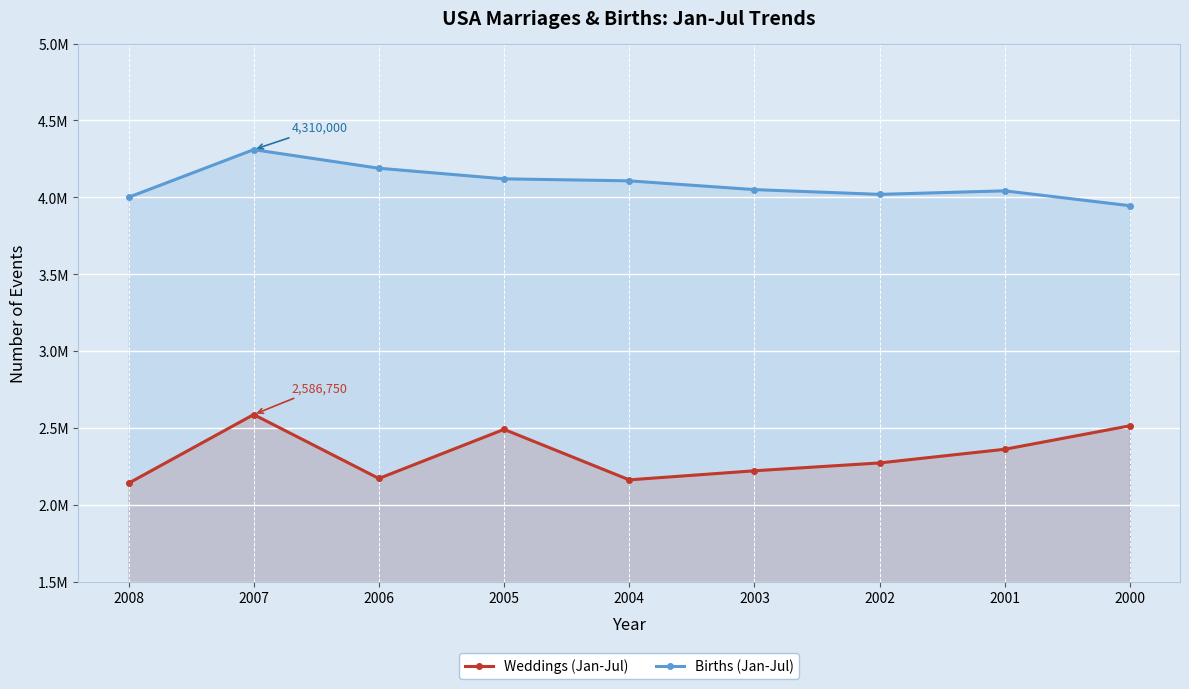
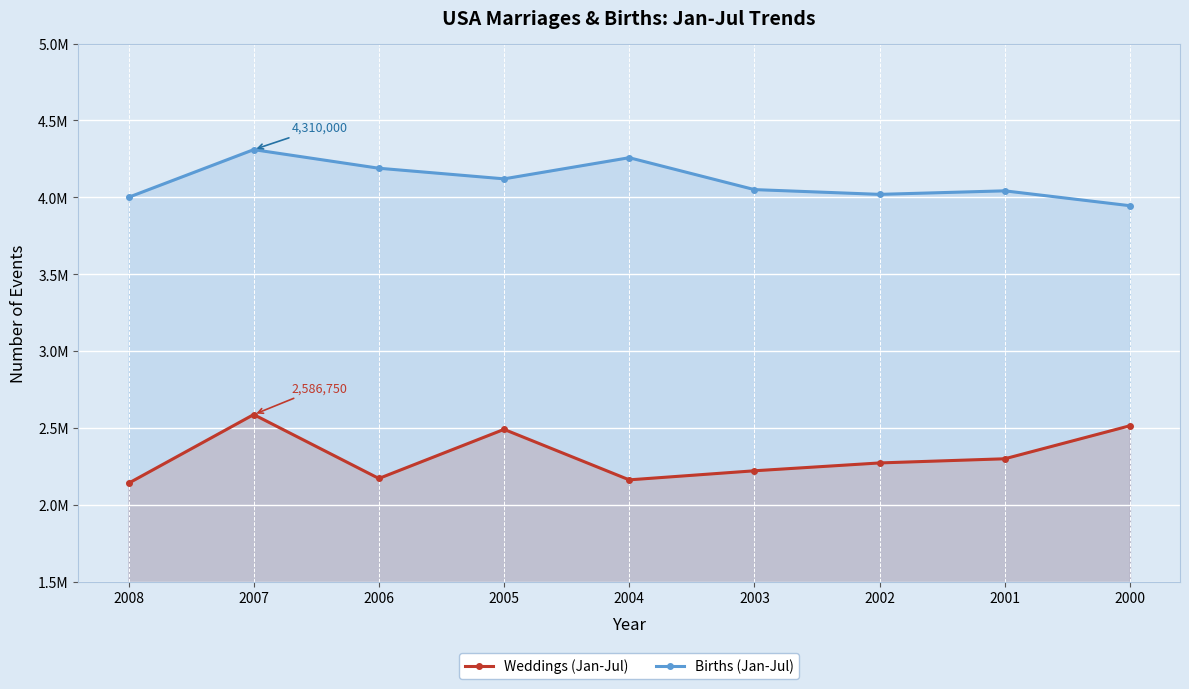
Births (Jan-Jul), 2004: 4110000 -> 4260000
Weddings (Jan-Jul), 2001: 2360000 -> 2300000
